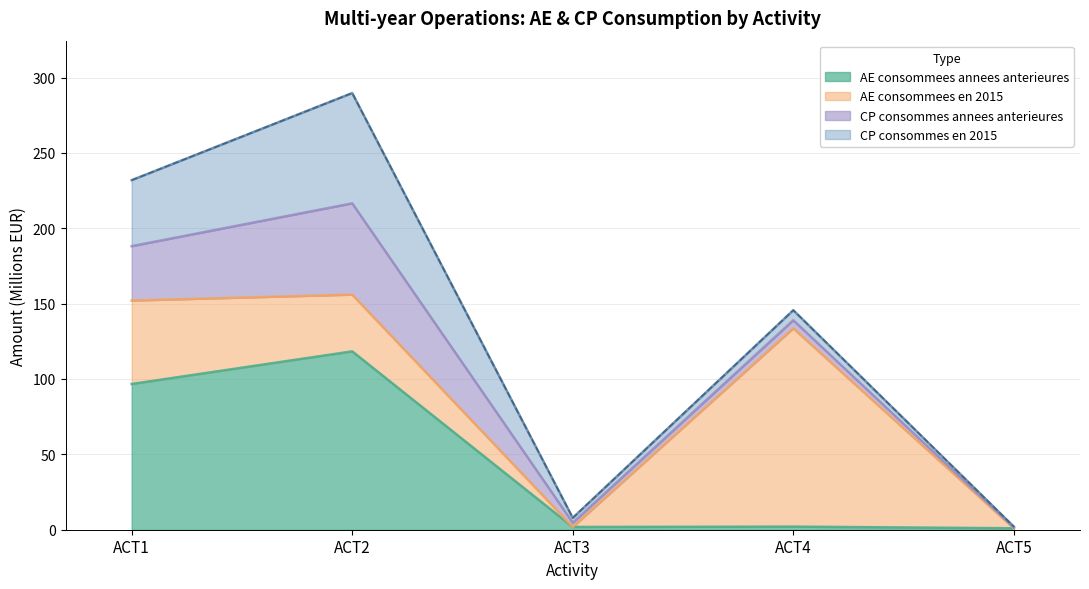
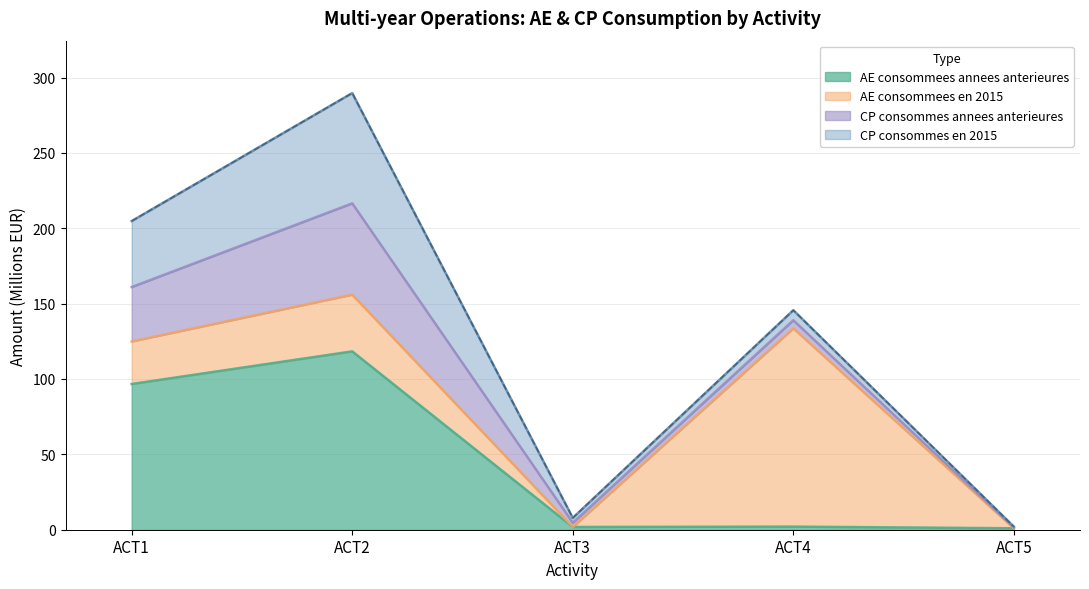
AE consommees en 2015, ACT1: 55 -> 28
